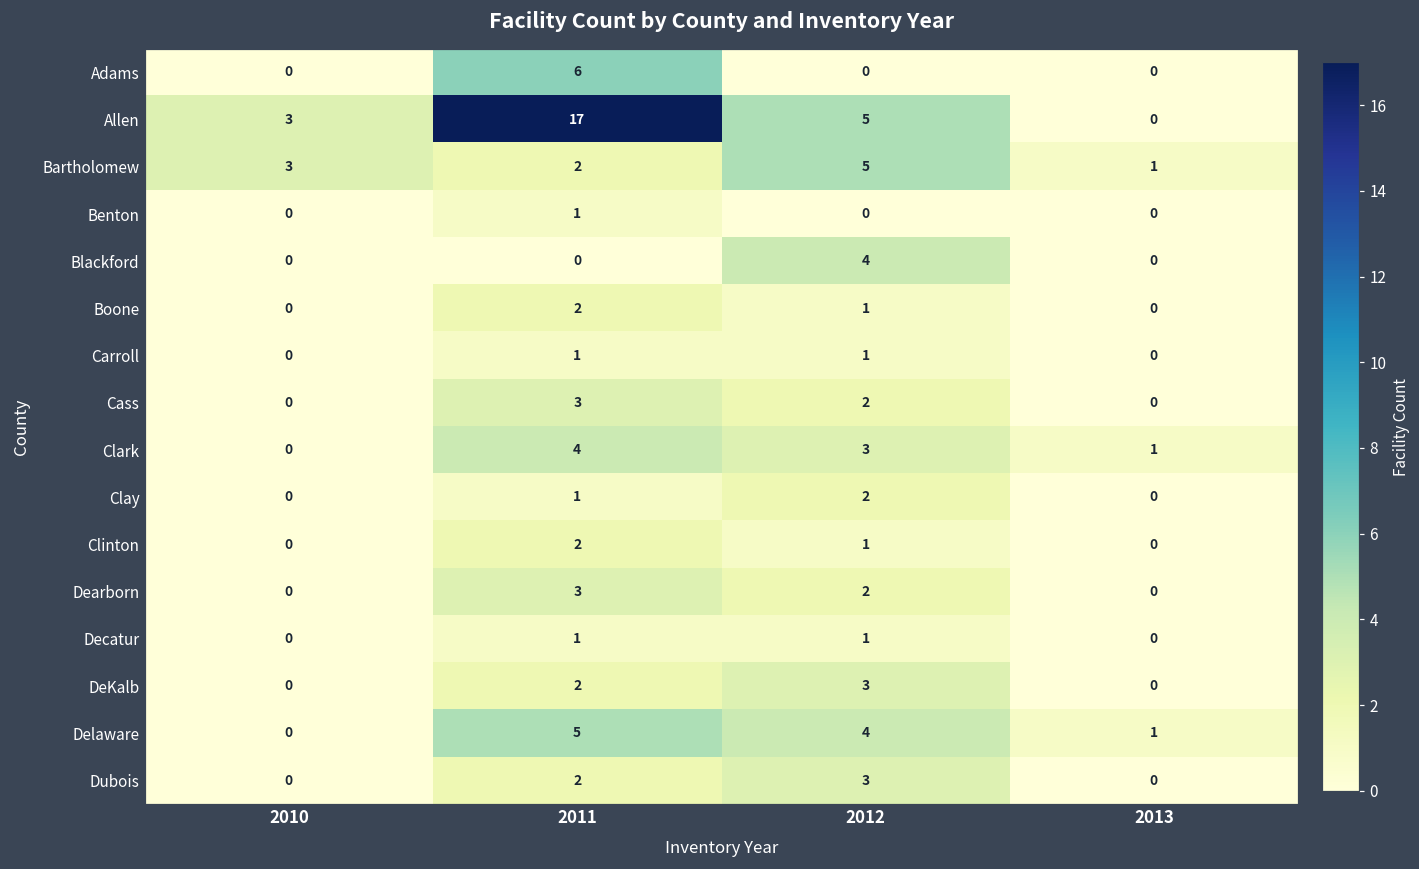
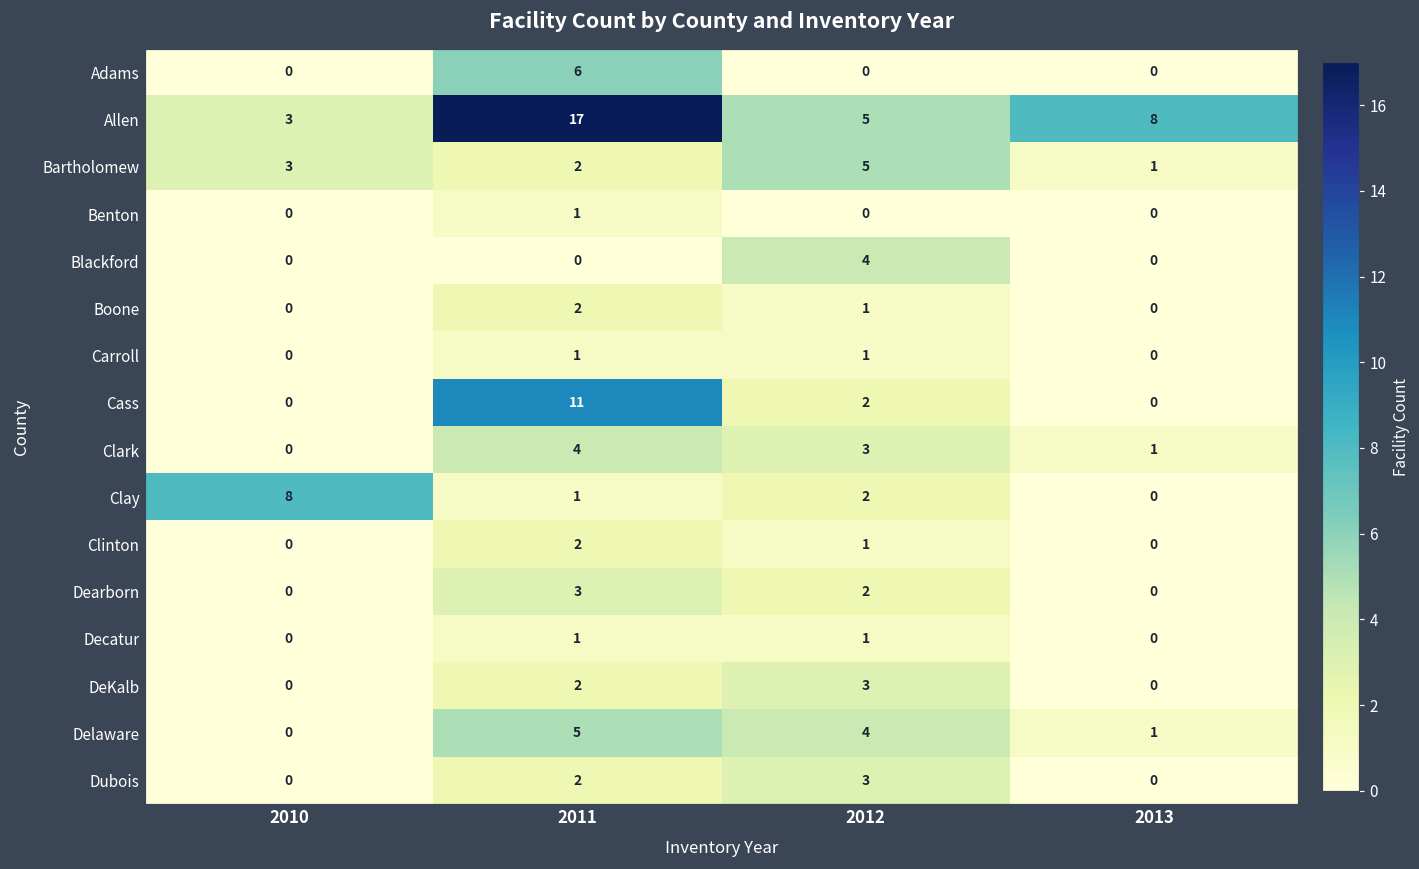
Allen, 2013: 0 -> 8
Cass, 2011: 3 -> 11
Clay, 2010: 0 -> 8
